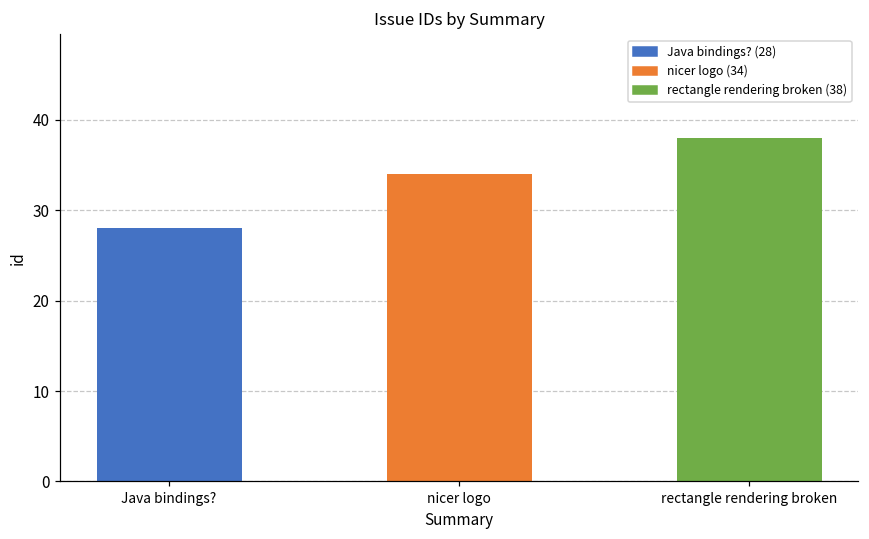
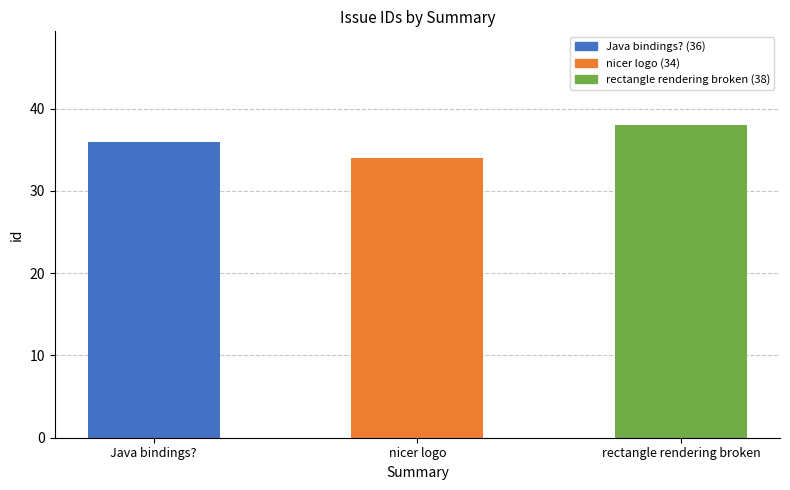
Java bindings?: 28 -> 36
